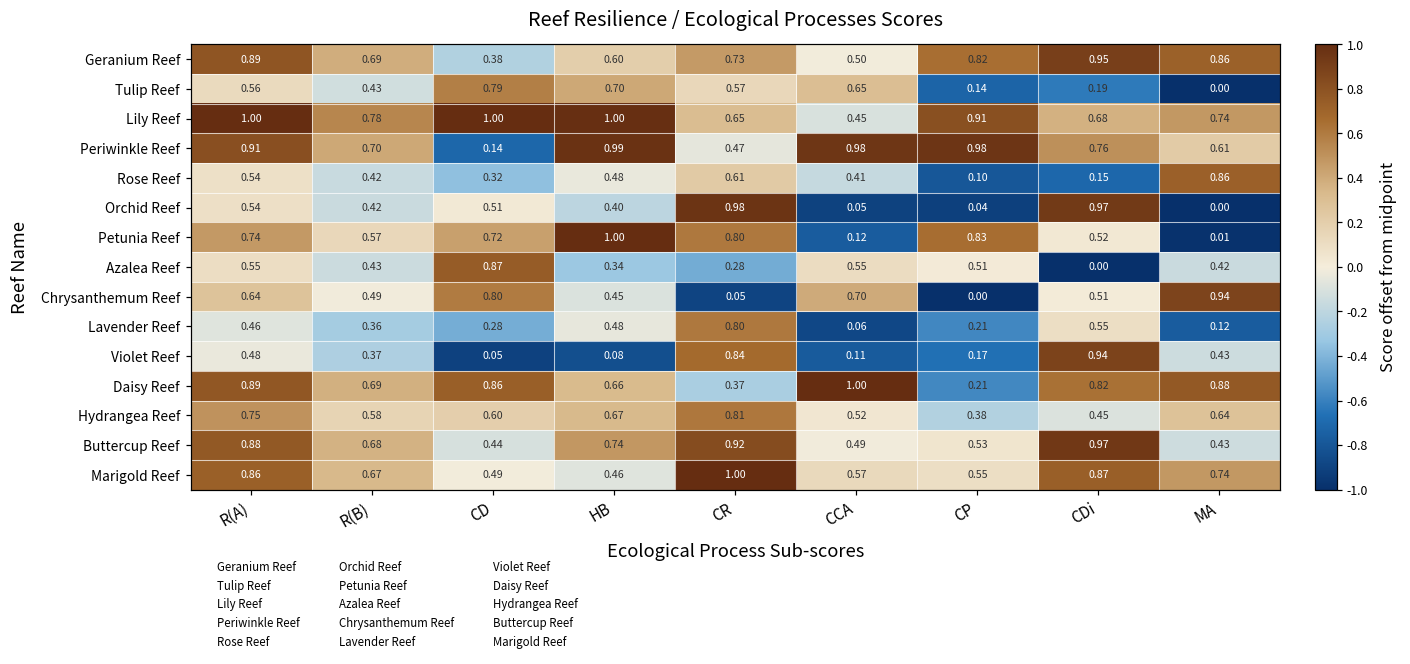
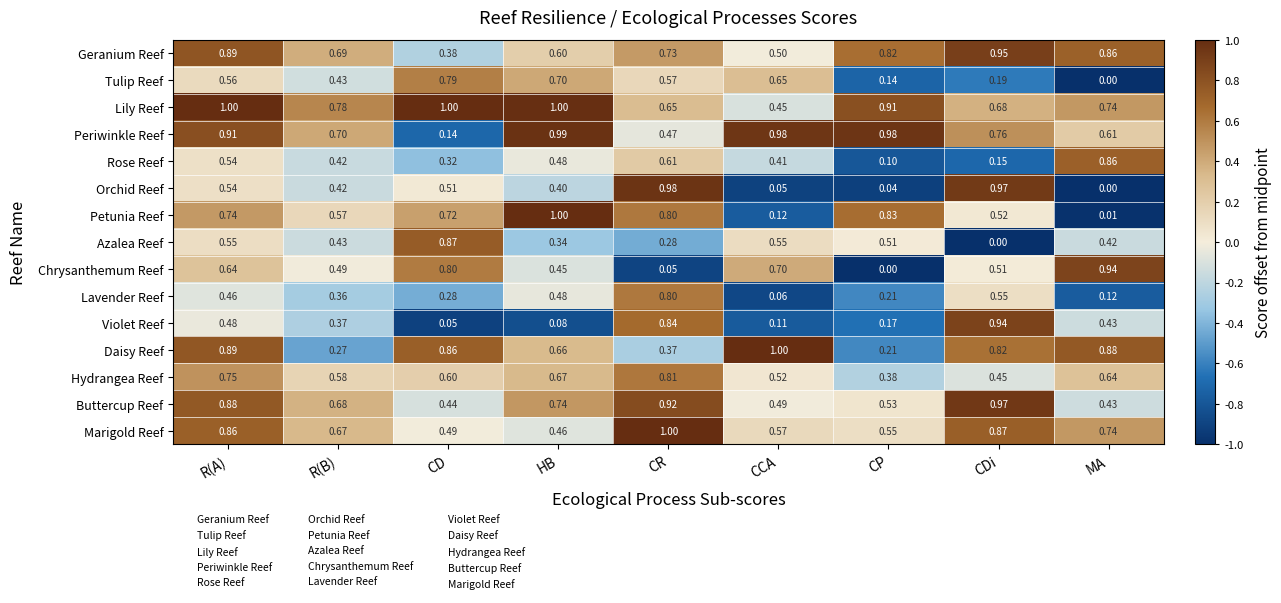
Daisy Reef, R(B): 0.69 -> 0.27
